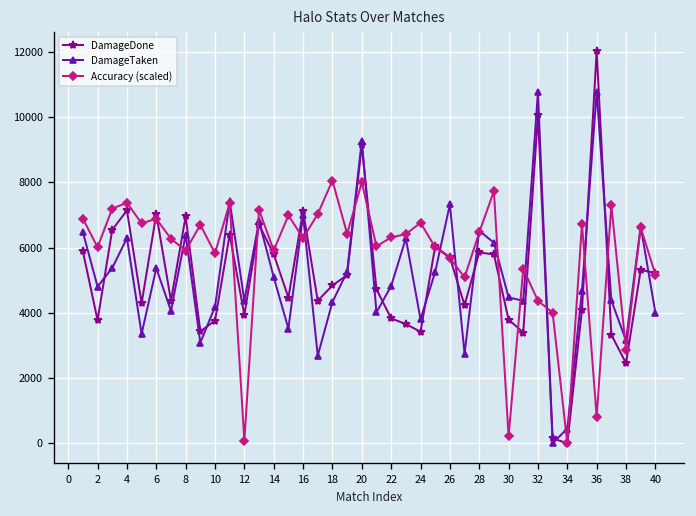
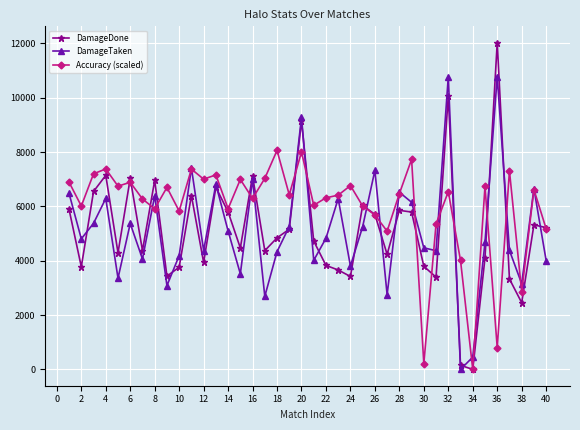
Accuracy (scaled), 12: 100 -> 7000
Accuracy (scaled), 32: 4400 -> 6500
